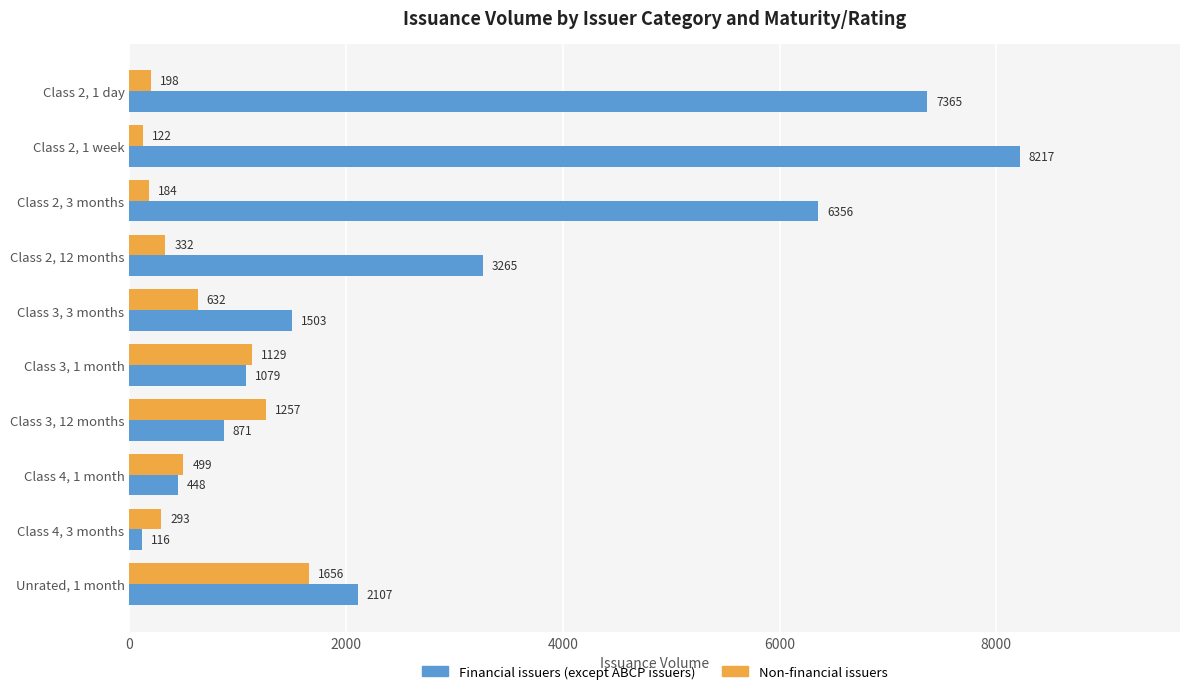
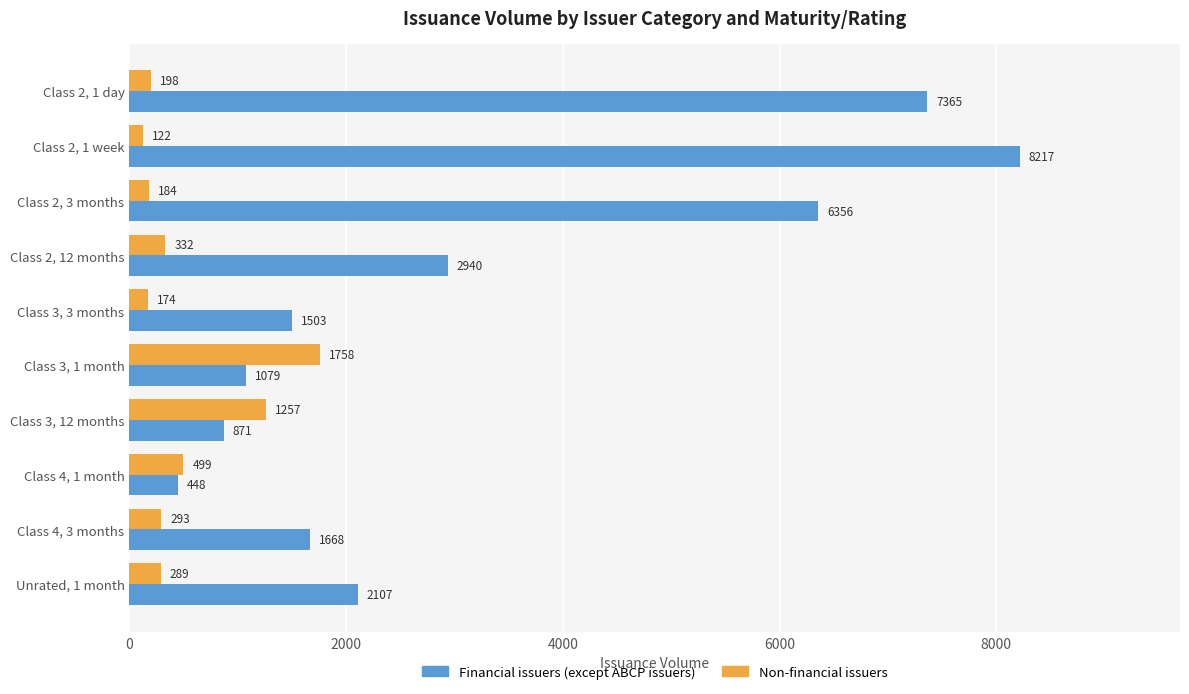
Financial issuers (except ABCP issuers), Class 2, 12 months: 3265 -> 2940
Non-financial issuers, Class 3, 3 months: 632 -> 174
Non-financial issuers, Class 3, 1 month: 1129 -> 1758
Financial issuers (except ABCP issuers), Class 4, 3 months: 116 -> 1668
Non-financial issuers, Unrated, 1 month: 1656 -> 289
